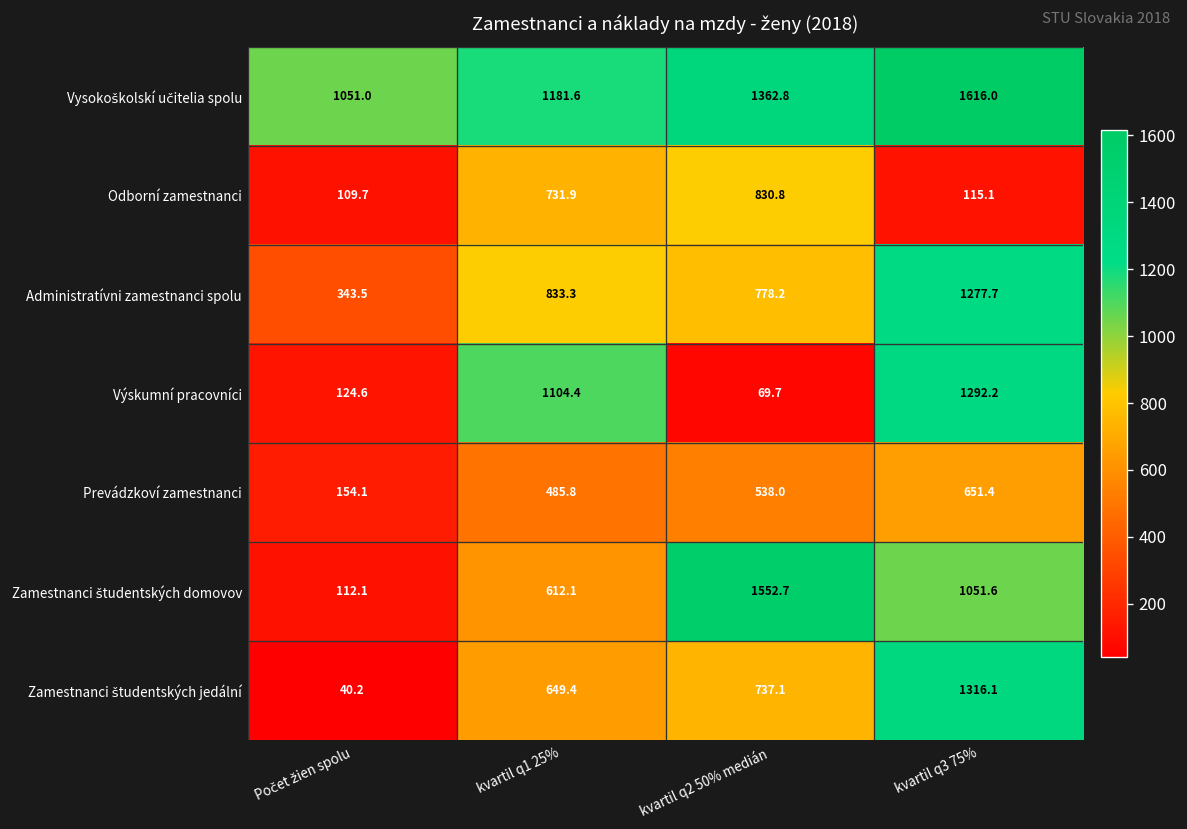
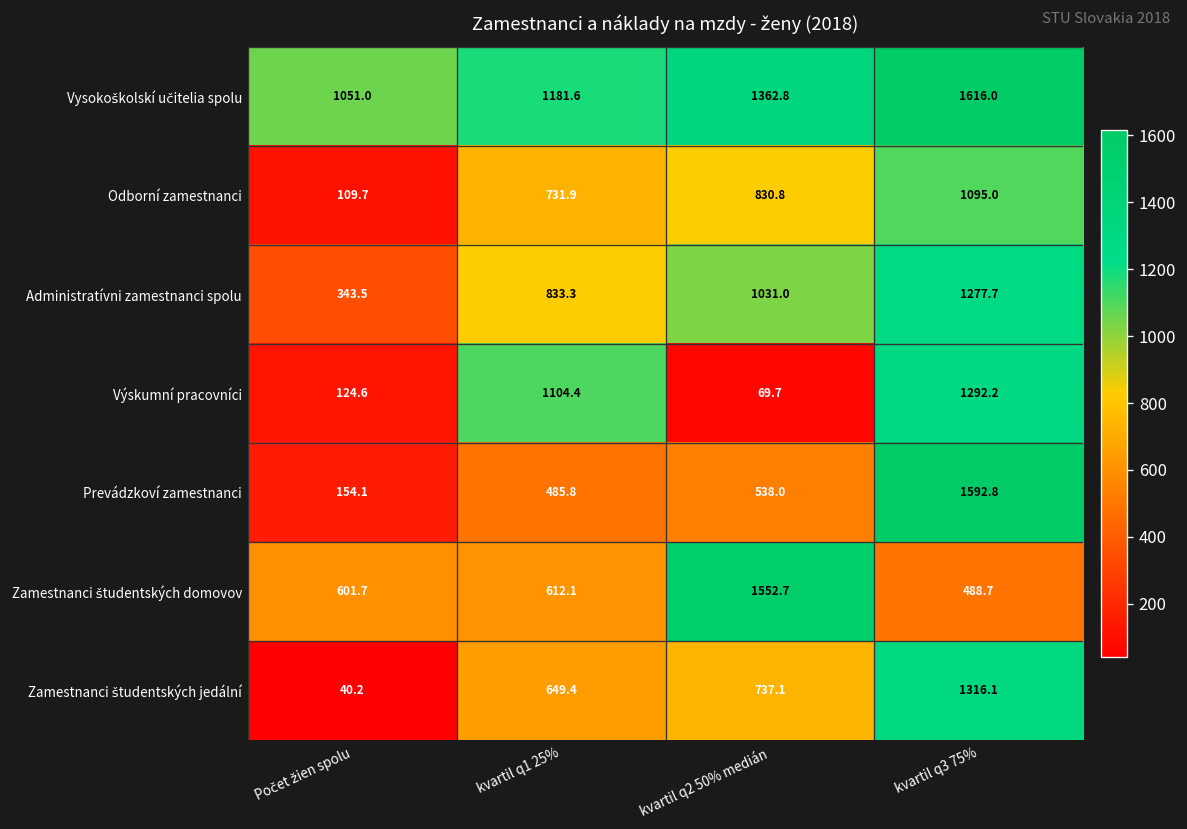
Odborní zamestnanci, kvartil q3 75%: 115.1 -> 1095.0
Administratívni zamestnanci spolu, kvartil q2 50% medián: 778.2 -> 1031.0
Prevádzkoví zamestnanci, kvartil q3 75%: 651.4 -> 1592.8
Zamestnanci študentských domovov, Počet žien spolu: 112.1 -> 601.7
Zamestnanci študentských domovov, kvartil q3 75%: 1051.6 -> 488.7
